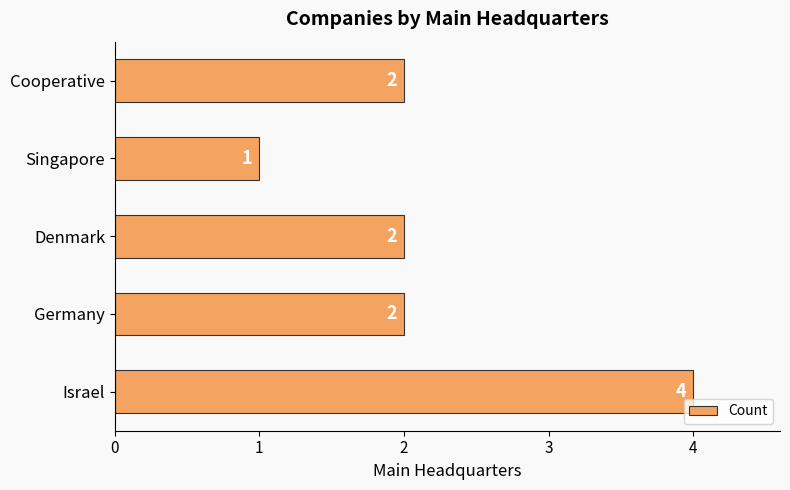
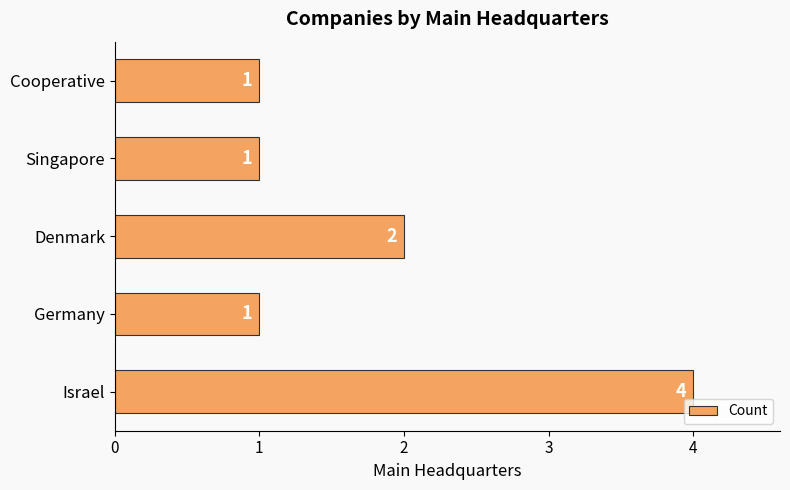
Cooperative: 2 -> 1
Germany: 2 -> 1
